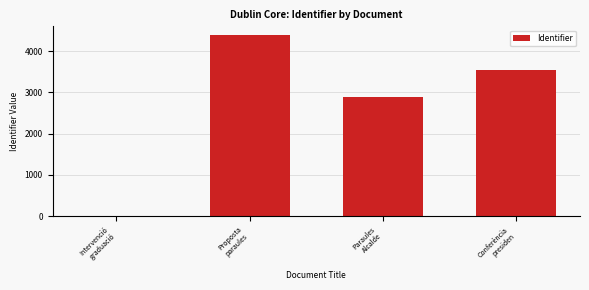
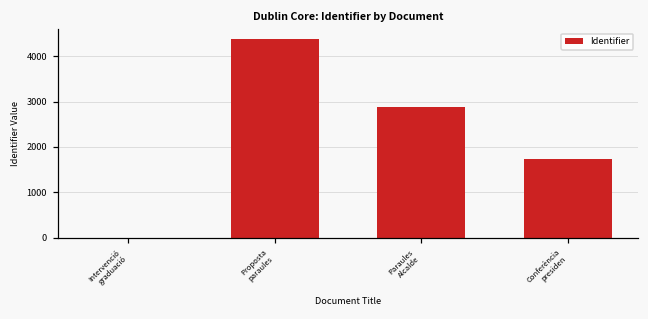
Conferència presiden: 3500 -> 1700
